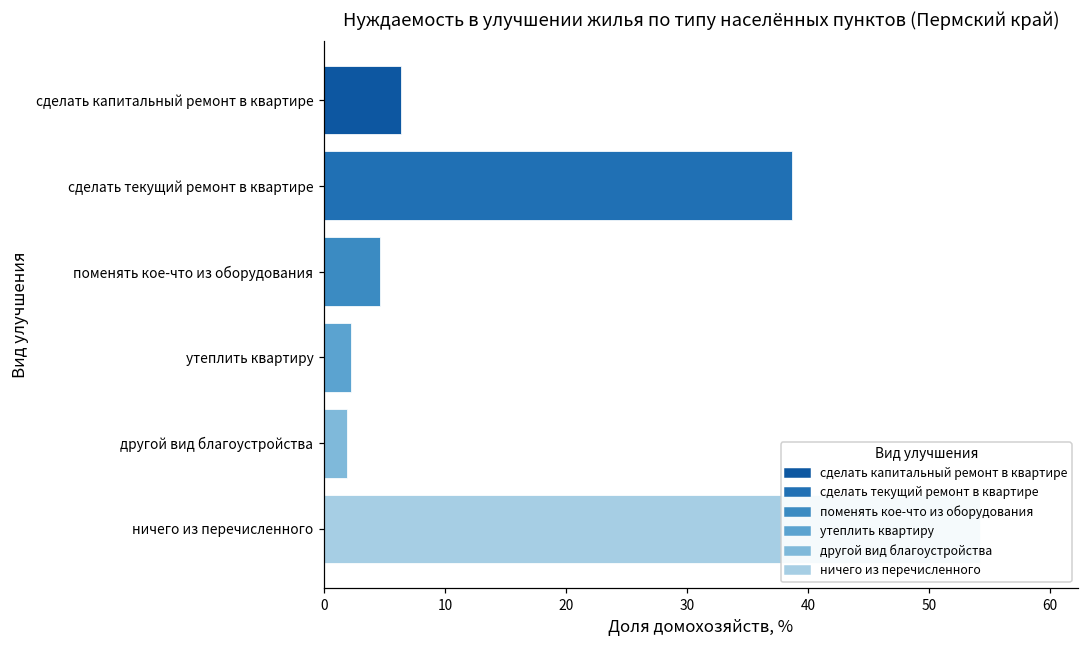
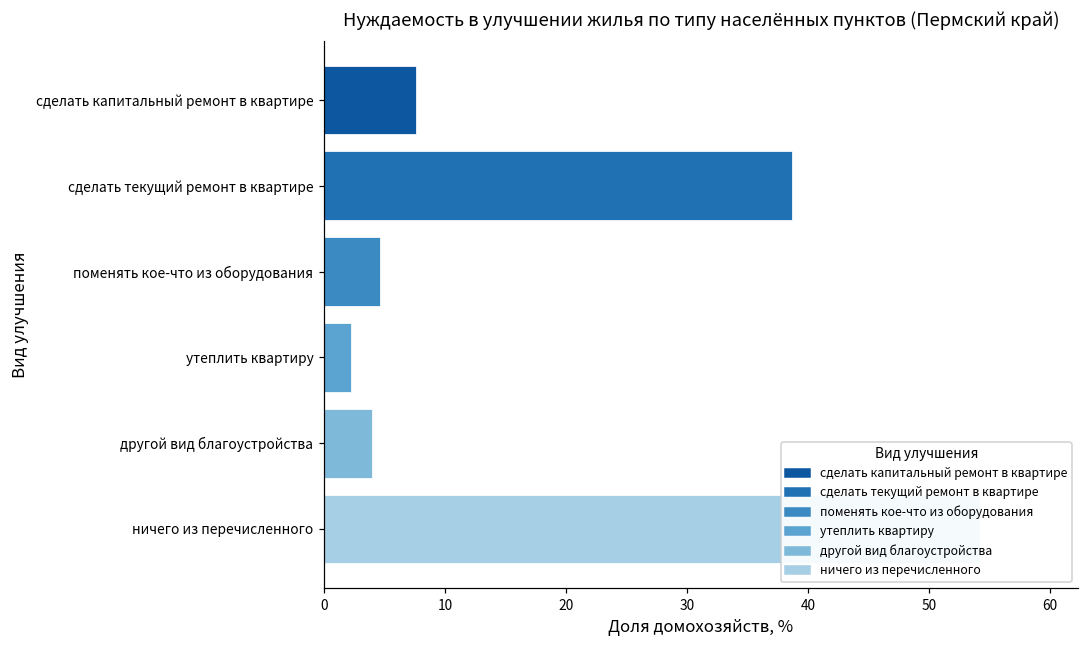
сделать капитальный ремонт в квартире: 6.4 -> 7.6
другой вид благоустройства: 1.9 -> 3.9
